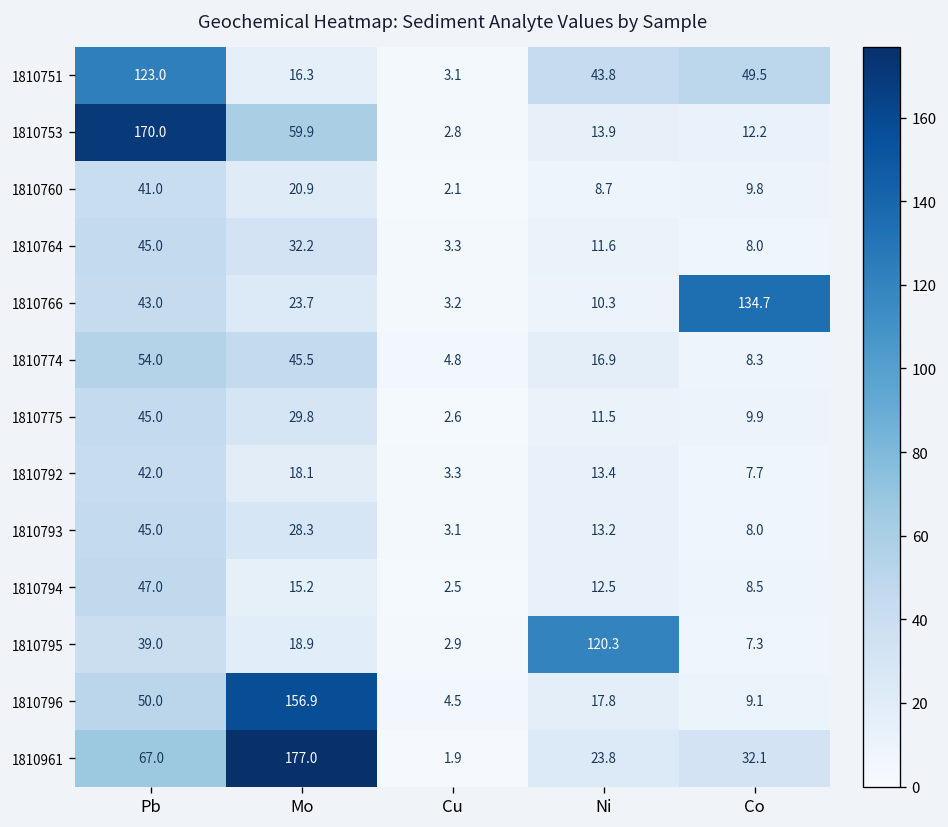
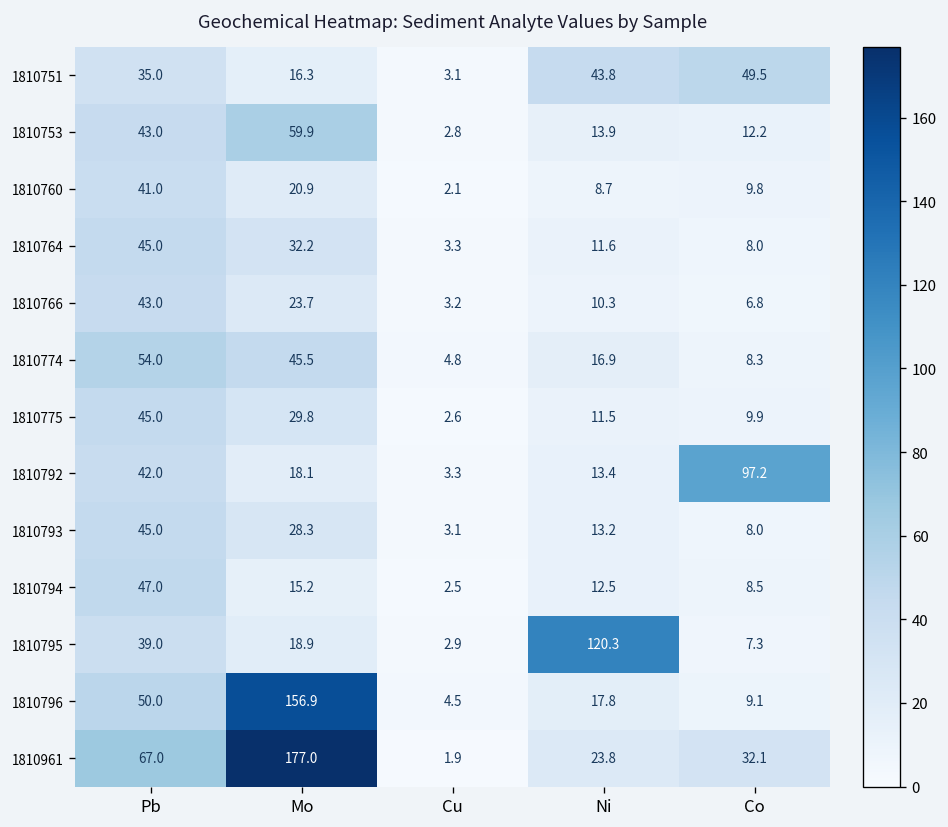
1810751, Pb: 123.0 -> 35.0
1810753, Pb: 170.0 -> 43.0
1810766, Co: 134.7 -> 6.8
1810792, Co: 7.7 -> 97.2
